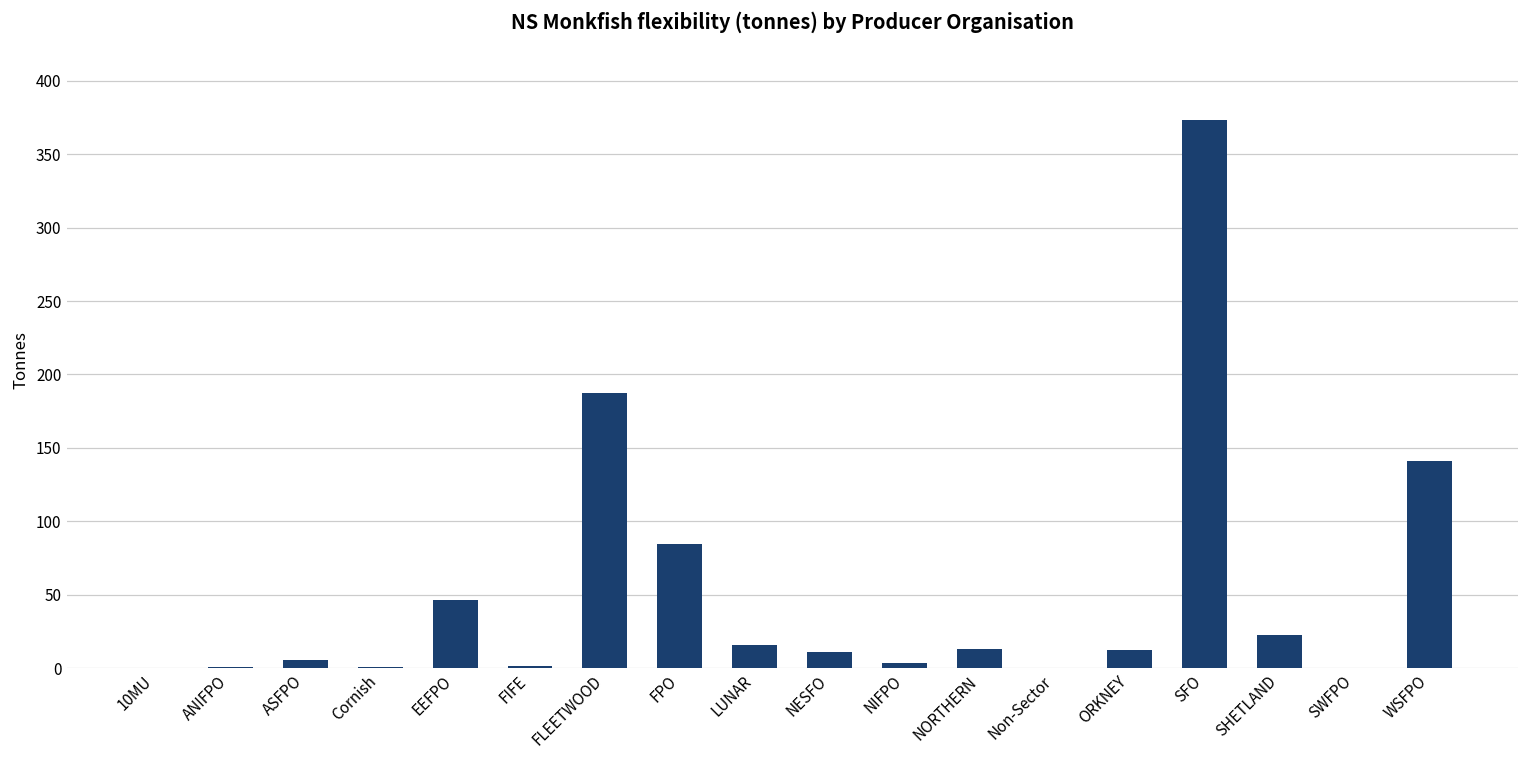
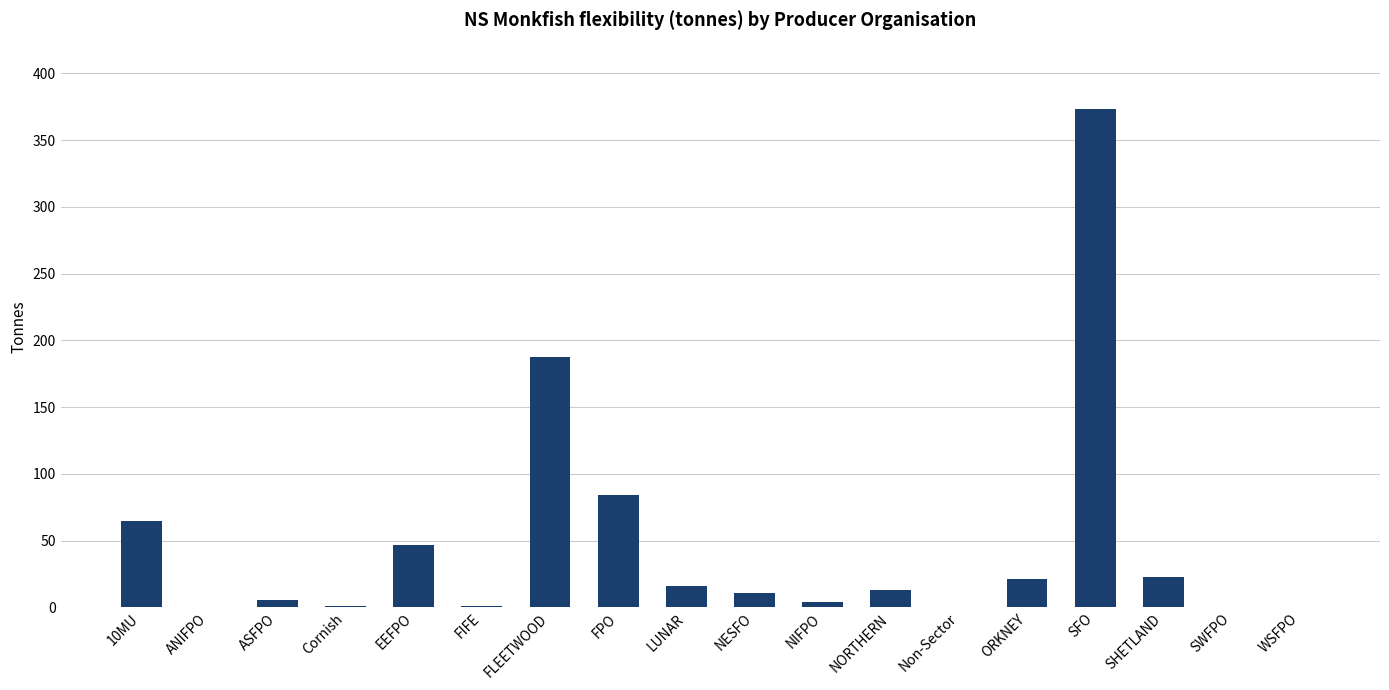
10MU: 0 -> 65
ORKNEY: 12 -> 22
WSFPO: 141 -> 0
